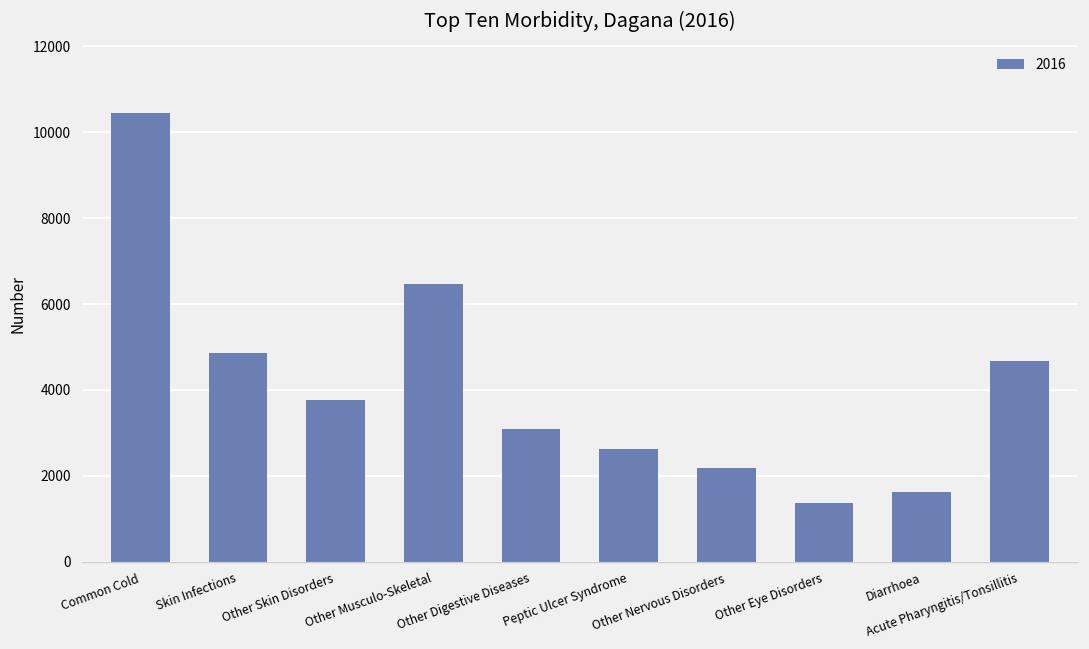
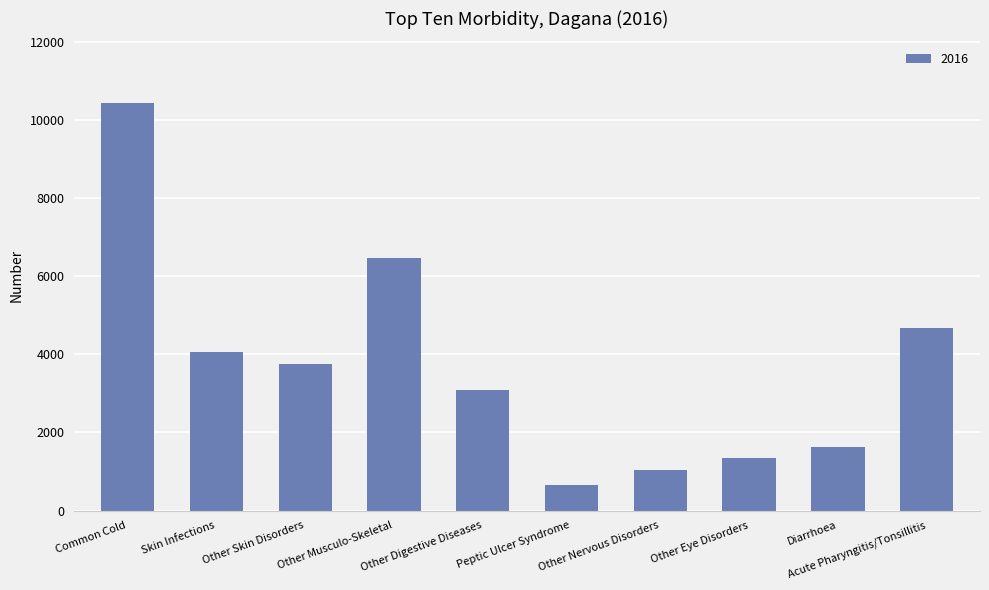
Skin Infections: 4900 -> 4100
Peptic Ulcer Syndrome: 2600 -> 600
Other Nervous Disorders: 2200 -> 1000
